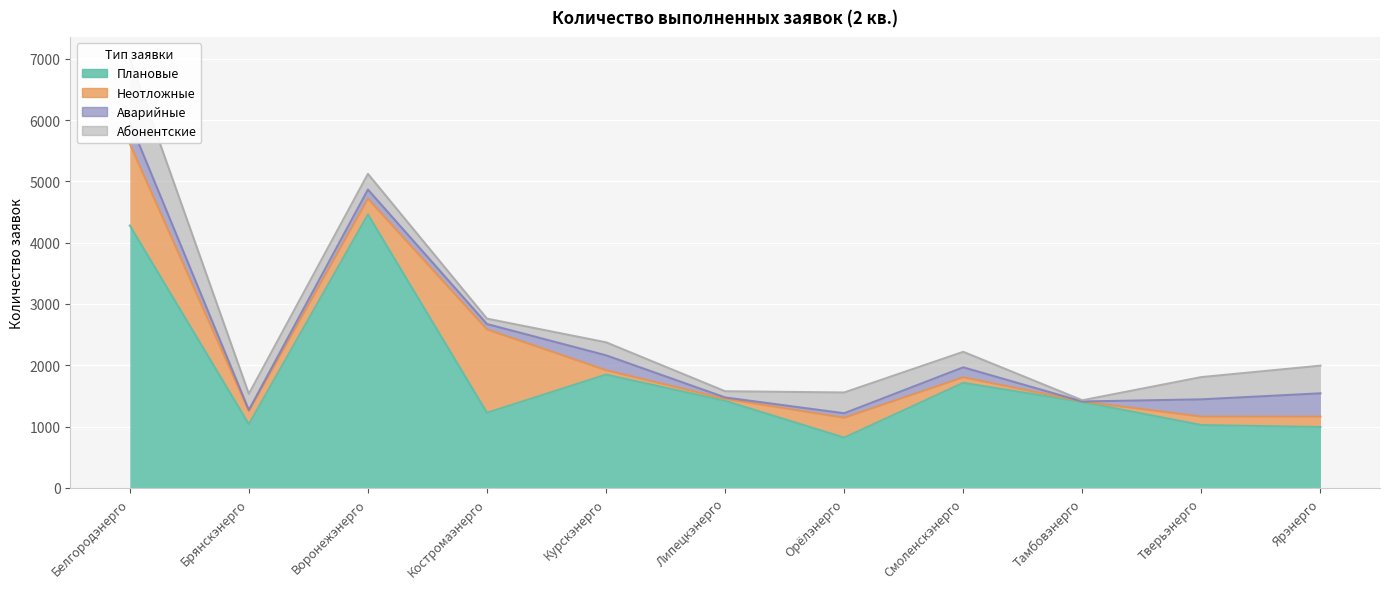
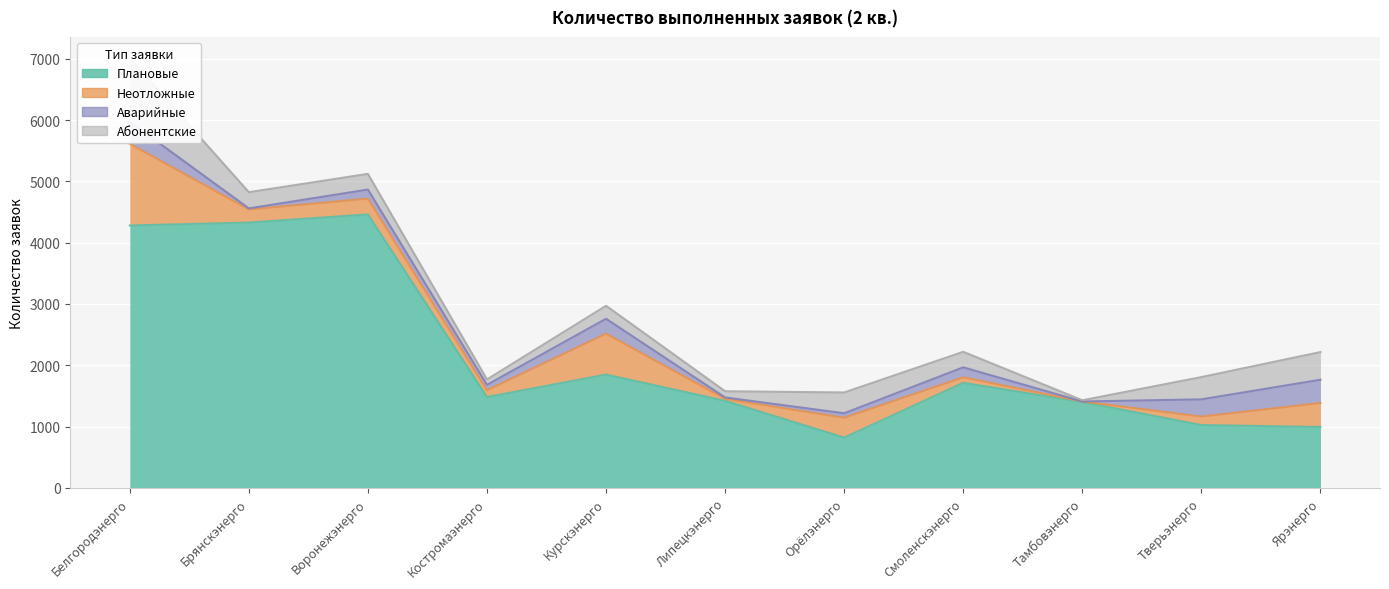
Плановые, Брянскэнерго: 1000 -> 4300
Плановые, Костромаэнерго: 1200 -> 1500
Неотложные, Костромаэнерго: 1400 -> 100
Неотложные, Курскэнерго: 100 -> 700
Неотложные, Ярэнерго: 200 -> 400
